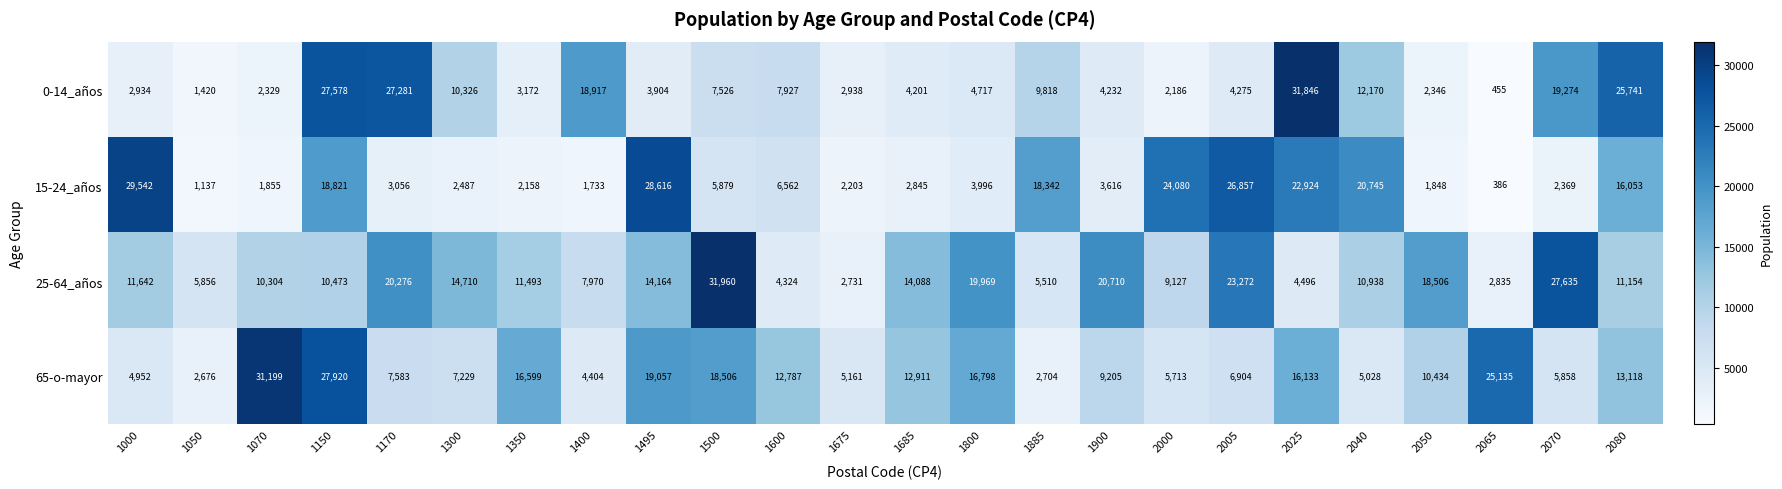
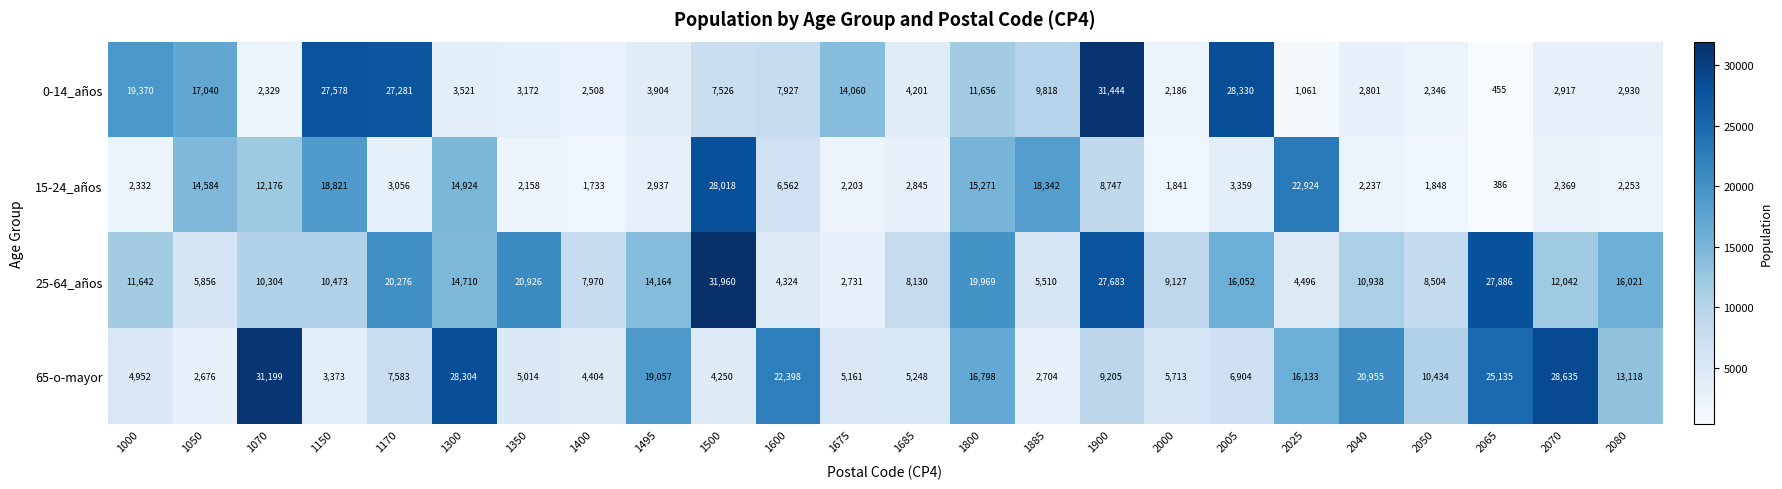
0-14_años, 1000: 2,934 -> 19,370
0-14_años, 1050: 1,420 -> 17,040
0-14_años, 1300: 10,326 -> 3,521
0-14_años, 1400: 18,917 -> 2,508
0-14_años, 1675: 2,938 -> 14,060
0-14_años, 1800: 4,717 -> 11,656
0-14_años, 1900: 4,232 -> 31,444
0-14_años, 2005: 4,275 -> 28,330
0-14_años, 2025: 31,846 -> 1,061
0-14_años, 2040: 12,170 -> 2,801
0-14_años, 2070: 19,274 -> 2,917
0-14_años, 2080: 25,741 -> 2,930
15-24_años, 1000: 29,542 -> 2,332
15-24_años, 1050: 1,137 -> 14,584
15-24_años, 1070: 1,855 -> 12,176
15-24_años, 1300: 2,487 -> 14,924
15-24_años, 1495: 28,616 -> 2,937
15-24_años, 1500: 5,879 -> 28,018
15-24_años, 1800: 3,996 -> 15,271
15-24_años, 1900: 3,616 -> 8,747
15-24_años, 2000: 24,080 -> 1,841
15-24_años, 2005: 26,857 -> 3,359
15-24_años, 2040: 20,745 -> 2,237
15-24_años, 2080: 16,053 -> 2,253
25-64_años, 1350: 11,493 -> 20,926
25-64_años, 1685: 14,088 -> 8,130
25-64_años, 1900: 20,710 -> 27,683
25-64_años, 2005: 23,272 -> 16,052
25-64_años, 2050: 18,506 -> 8,504
25-64_años, 2065: 2,835 -> 27,886
25-64_años, 2070: 27,635 -> 12,042
25-64_años, 2080: 11,154 -> 16,021
65-o-mayor, 1150: 27,920 -> 3,373
65-o-mayor, 1300: 7,229 -> 28,304
65-o-mayor, 1350: 16,599 -> 5,014
65-o-mayor, 1500: 18,506 -> 4,250
65-o-mayor, 1600: 12,787 -> 22,398
65-o-mayor, 1685: 12,911 -> 5,248
65-o-mayor, 2040: 5,028 -> 20,955
65-o-mayor, 2070: 5,858 -> 28,635
